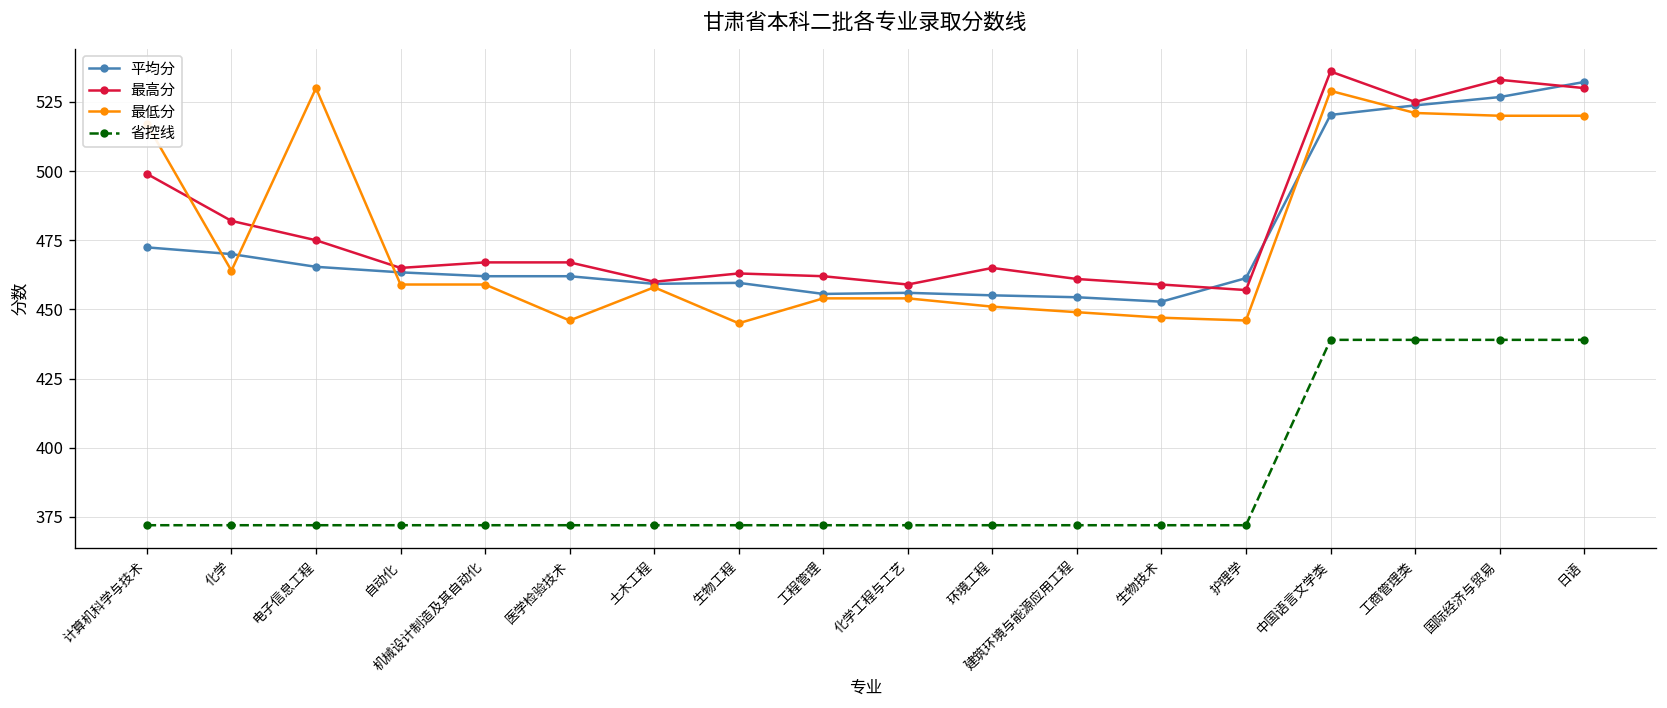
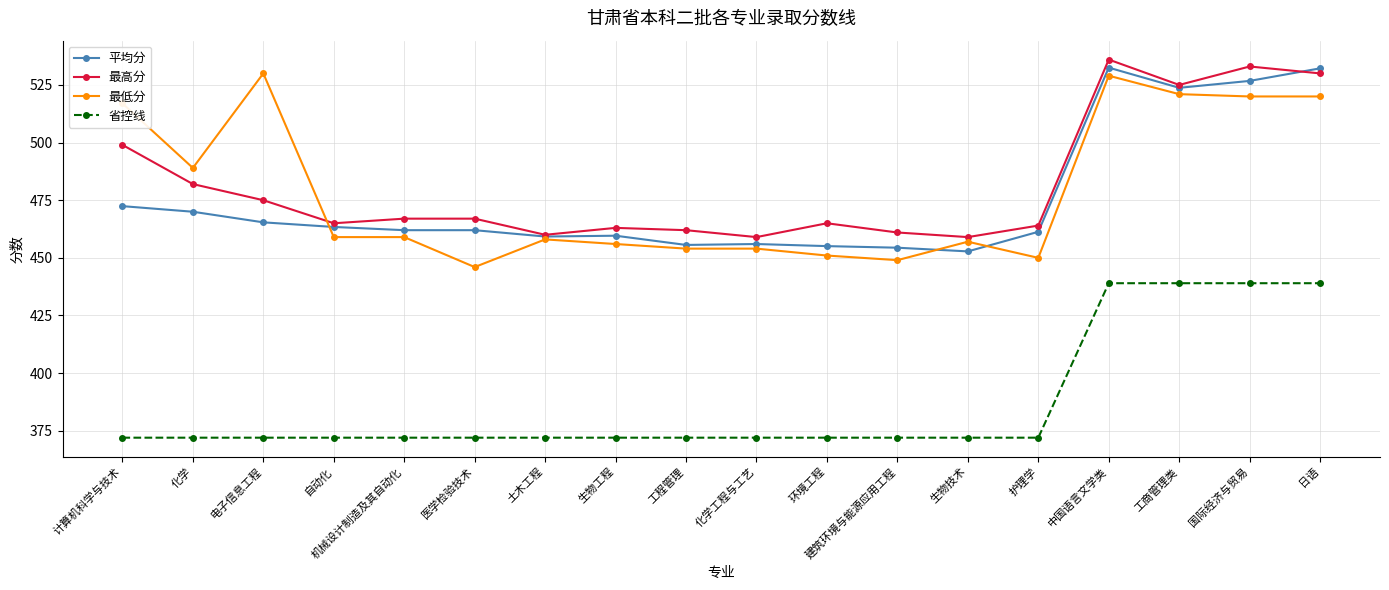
最低分, 化学: 464 -> 489
最低分, 生物工程: 445 -> 456
最低分, 生物技术: 447 -> 457
最高分, 护理学: 457 -> 464
最低分, 护理学: 446 -> 450
平均分, 中国语言文学类: 520 -> 533
